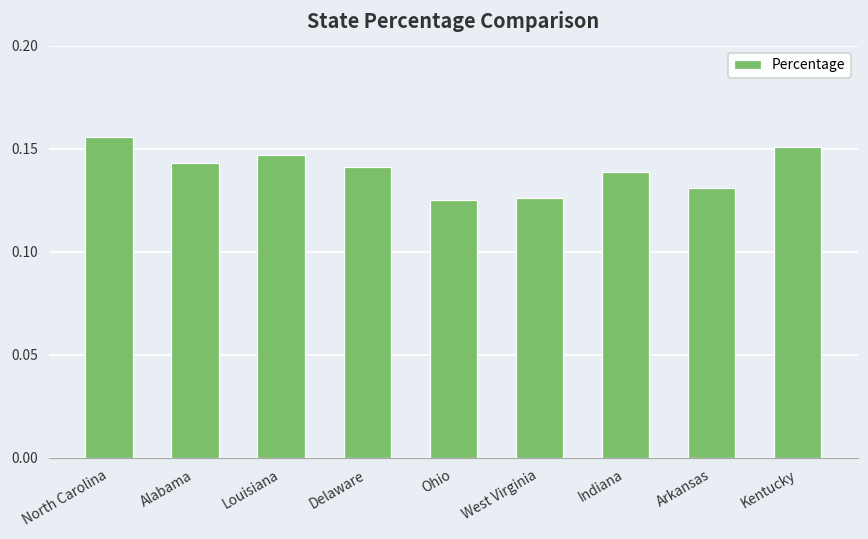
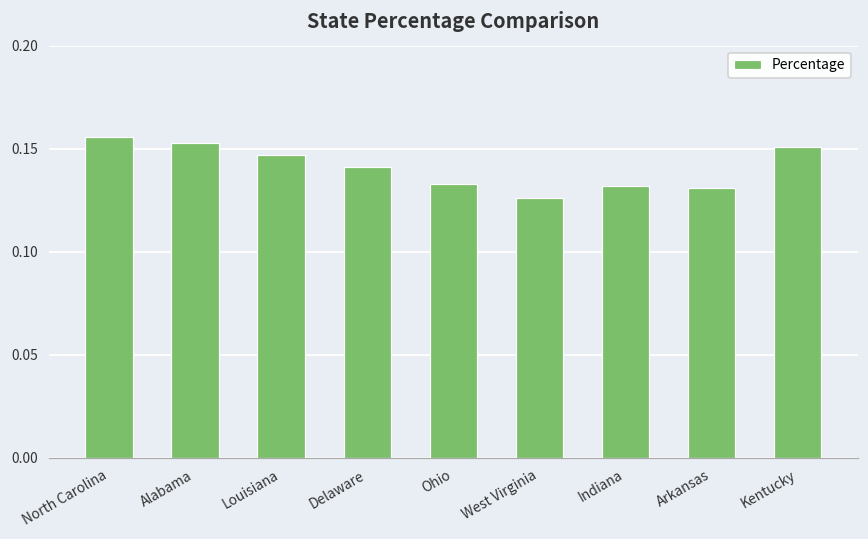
Alabama: 0.143 -> 0.153
Ohio: 0.125 -> 0.133
Indiana: 0.139 -> 0.132
